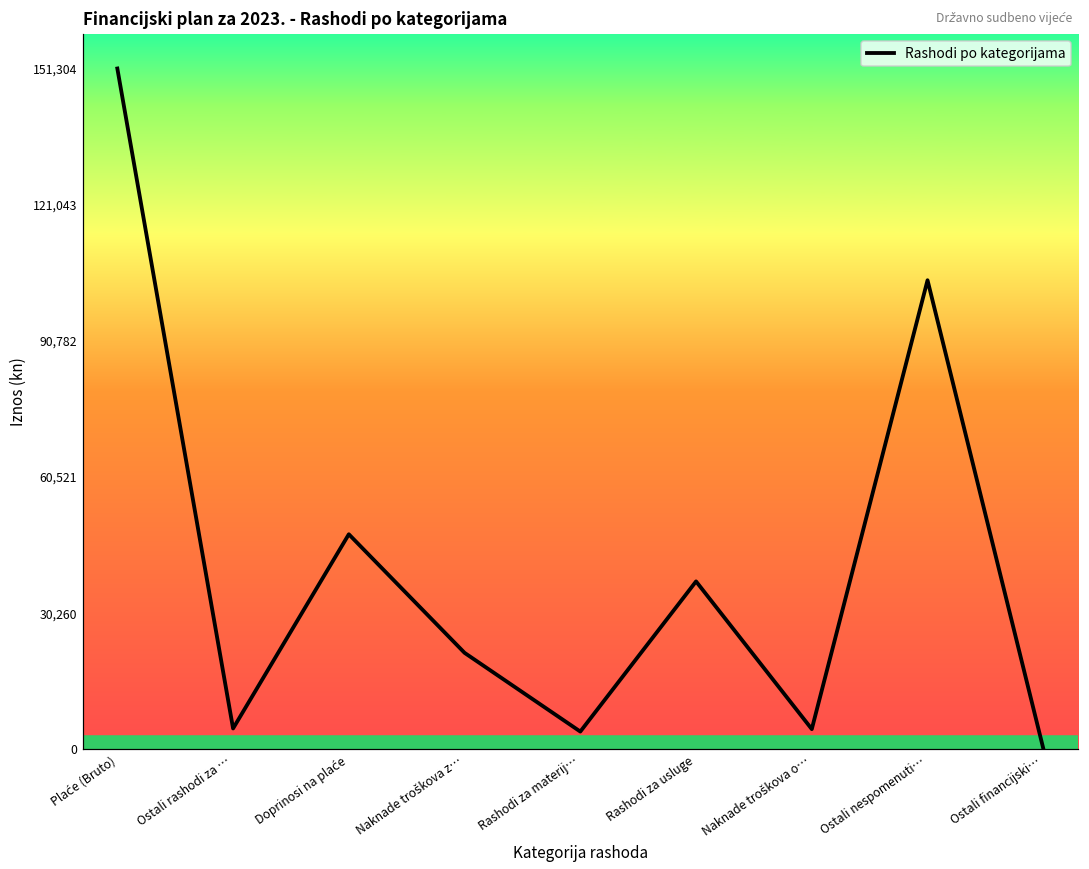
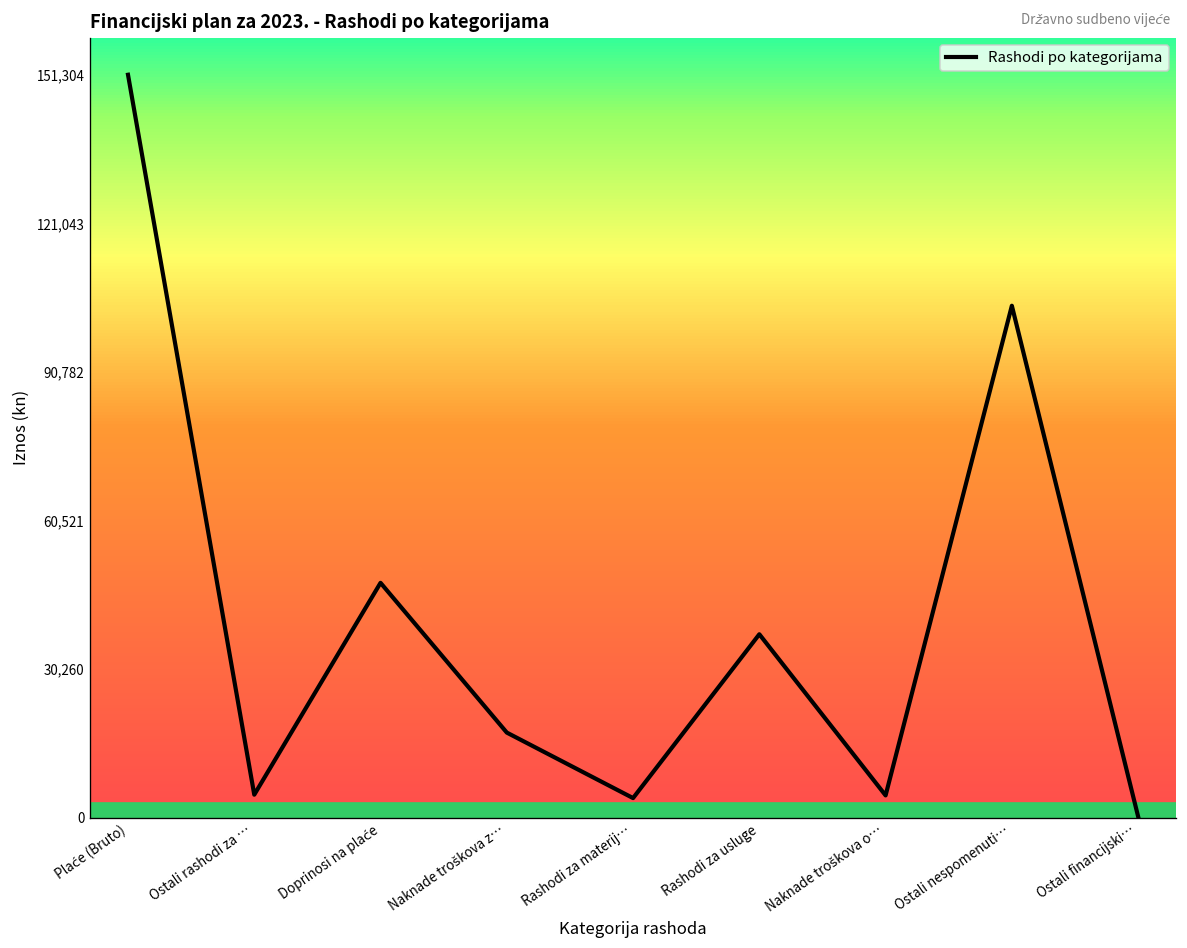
Naknade troškova z…: 21,000 -> 17,000
